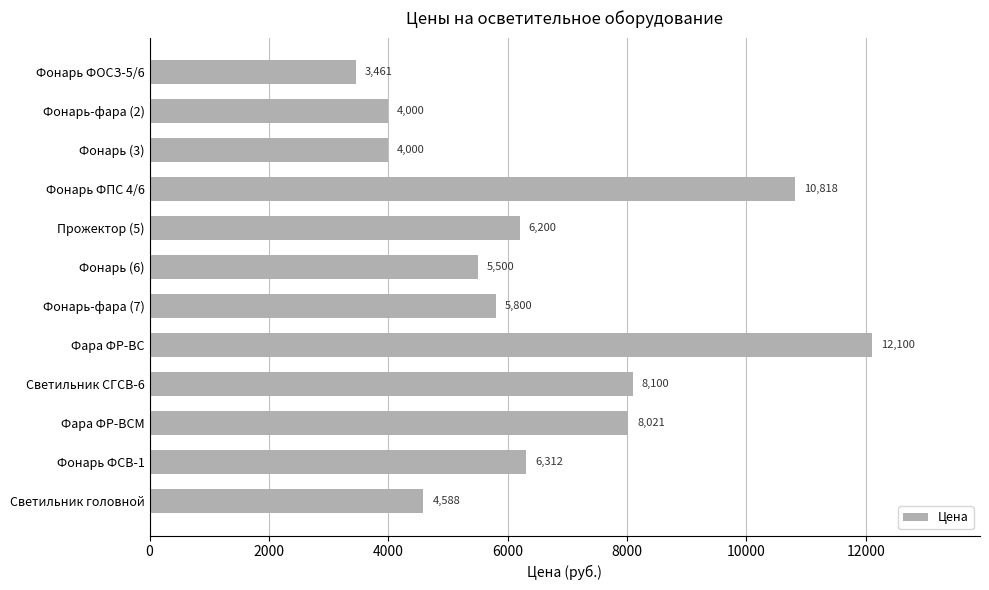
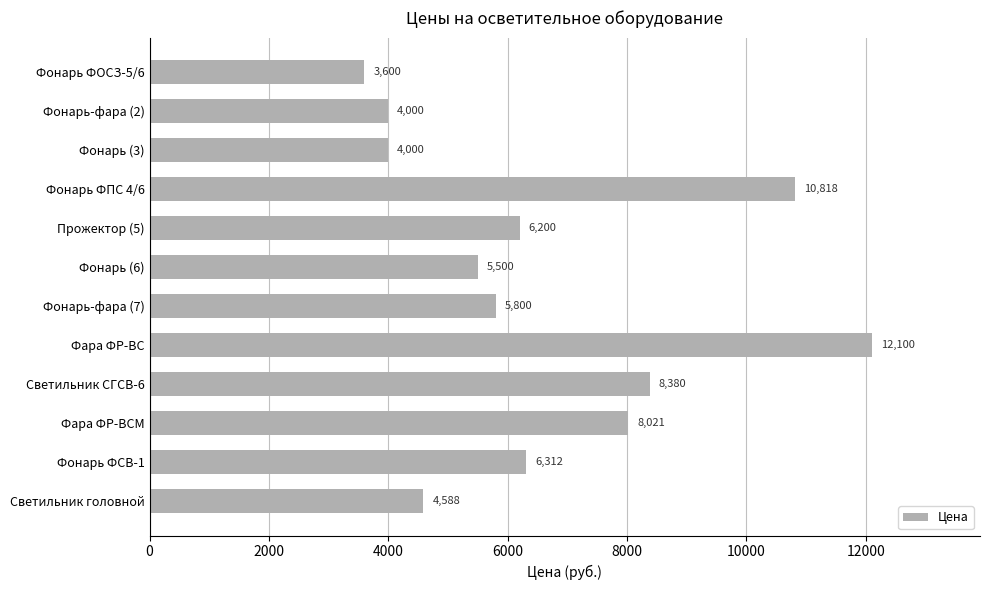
Фонарь ФОСЗ-5/6: 3,461 -> 3,600
Светильник СГСВ-6: 8,100 -> 8,380
